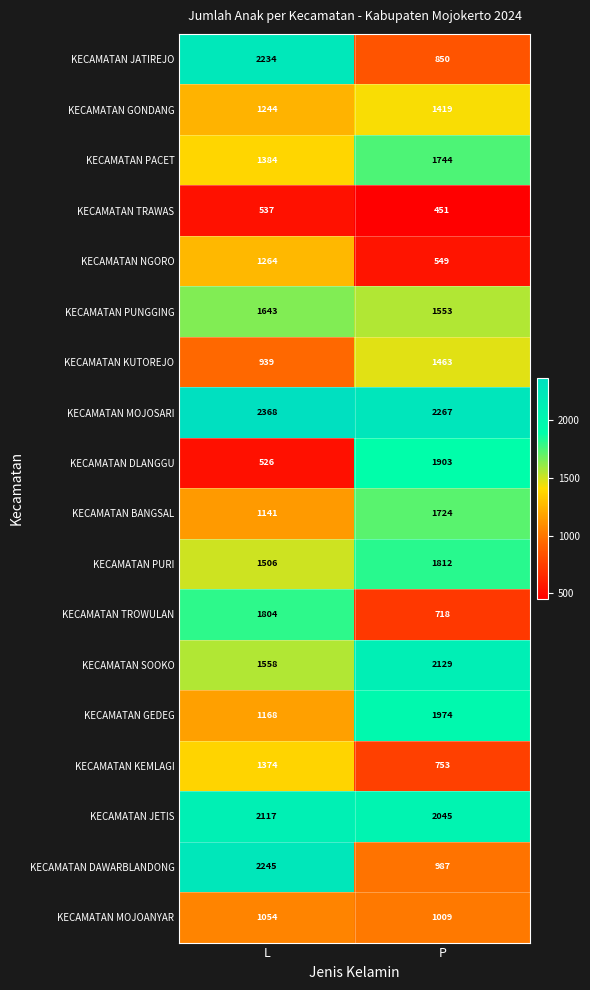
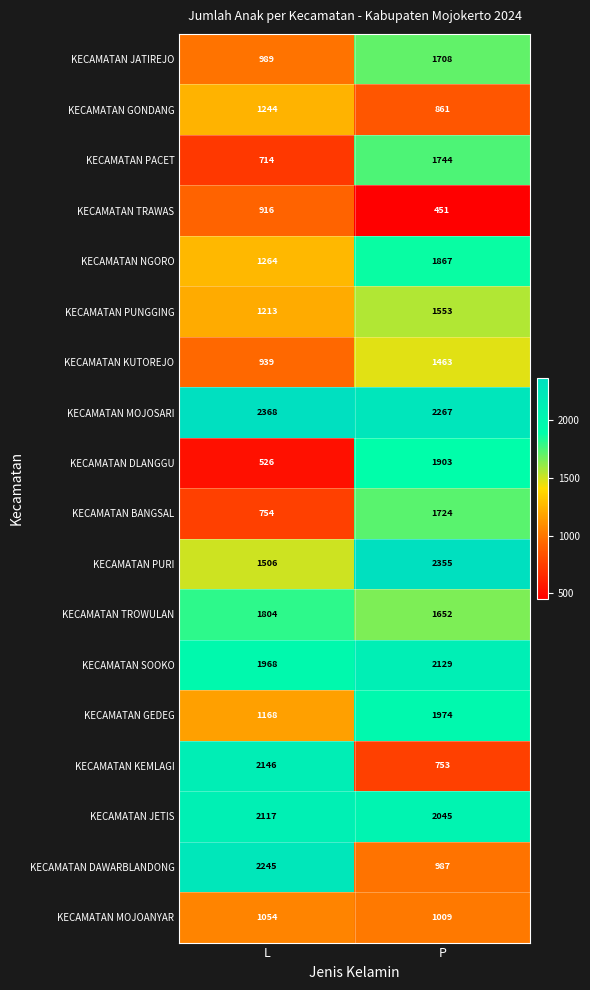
KECAMATAN JATIREJO, L: 2234 -> 989
KECAMATAN JATIREJO, P: 850 -> 1708
KECAMATAN GONDANG, P: 1419 -> 861
KECAMATAN PACET, L: 1384 -> 714
KECAMATAN TRAWAS, L: 537 -> 916
KECAMATAN NGORO, P: 549 -> 1867
KECAMATAN PUNGGING, L: 1643 -> 1213
KECAMATAN BANGSAL, L: 1141 -> 754
KECAMATAN PURI, P: 1812 -> 2355
KECAMATAN TROWULAN, P: 718 -> 1652
KECAMATAN SOOKO, L: 1558 -> 1968
KECAMATAN KEMLAGI, L: 1374 -> 2146
